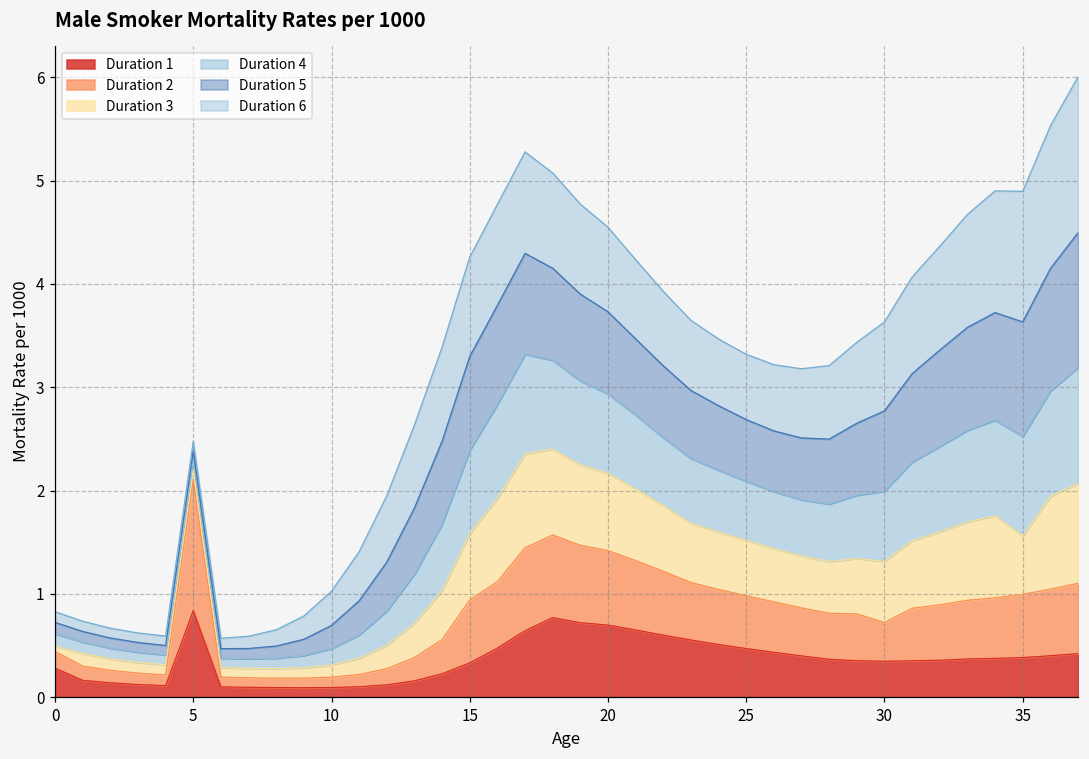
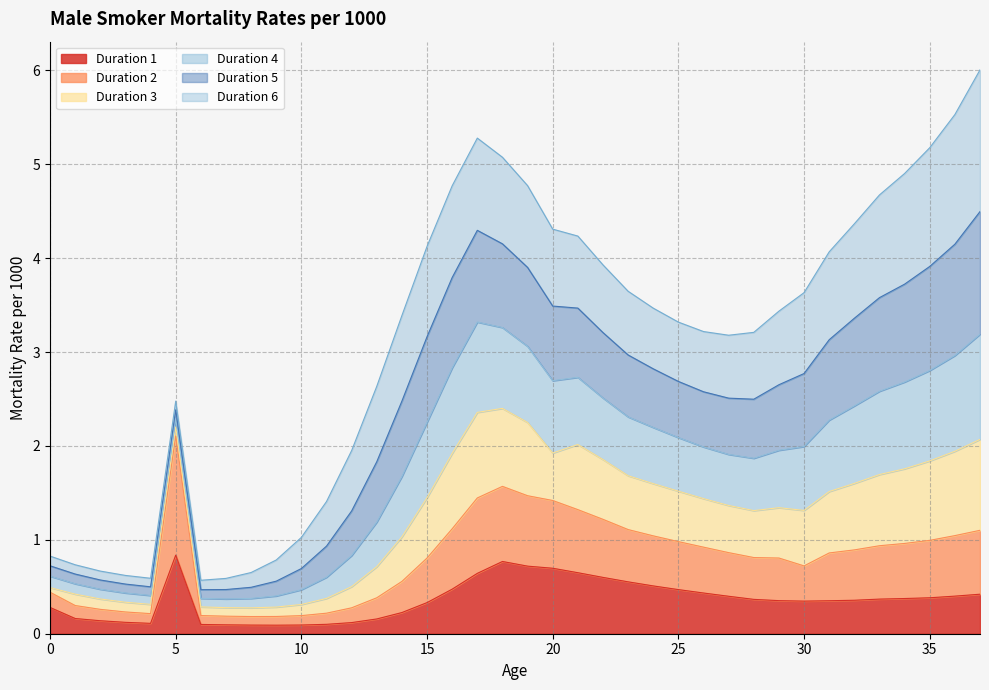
Duration 2, 15: 0.6 -> 0.5
Duration 3, 20: 0.7 -> 0.5
Duration 3, 35: 0.6 -> 0.8
